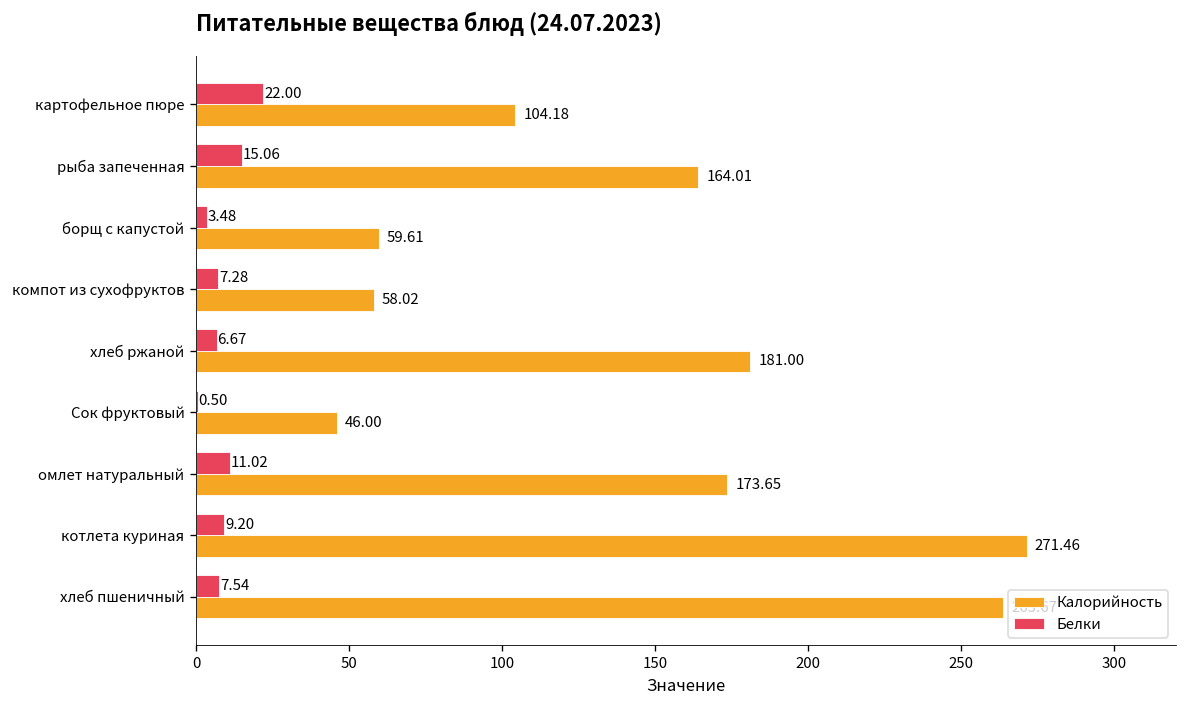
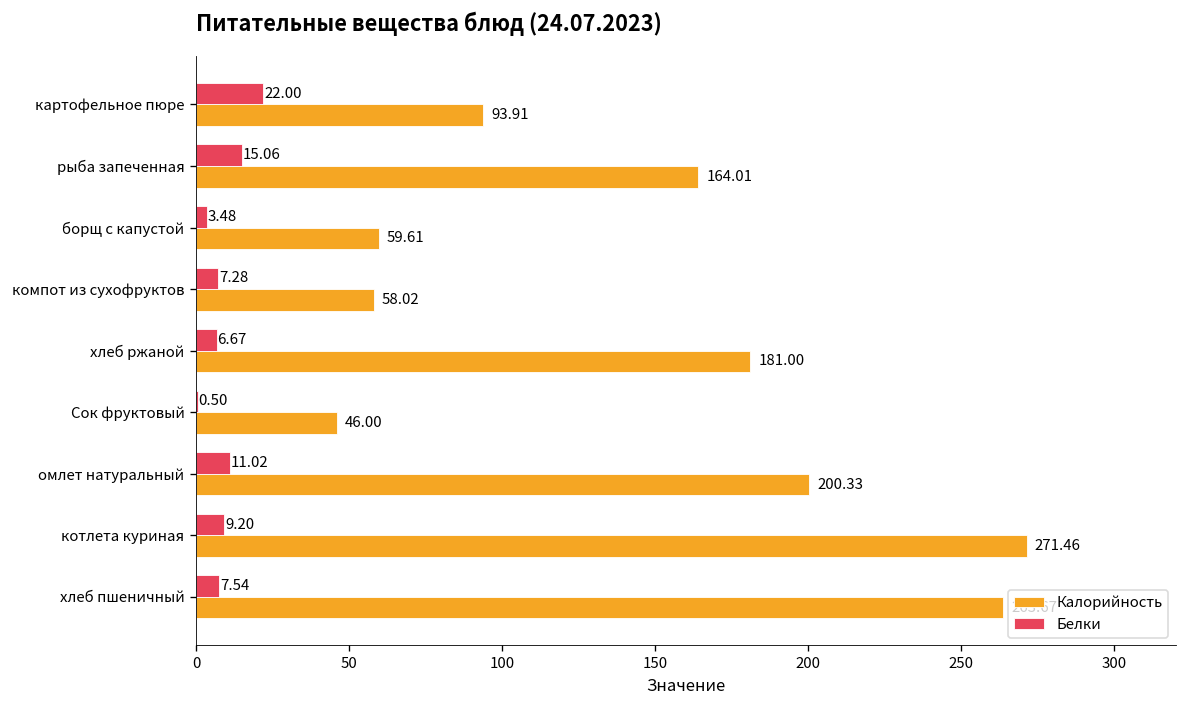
Калорийность, картофельное пюре: 104.18 -> 93.91
Калорийность, омлет натуральный: 173.65 -> 200.33
